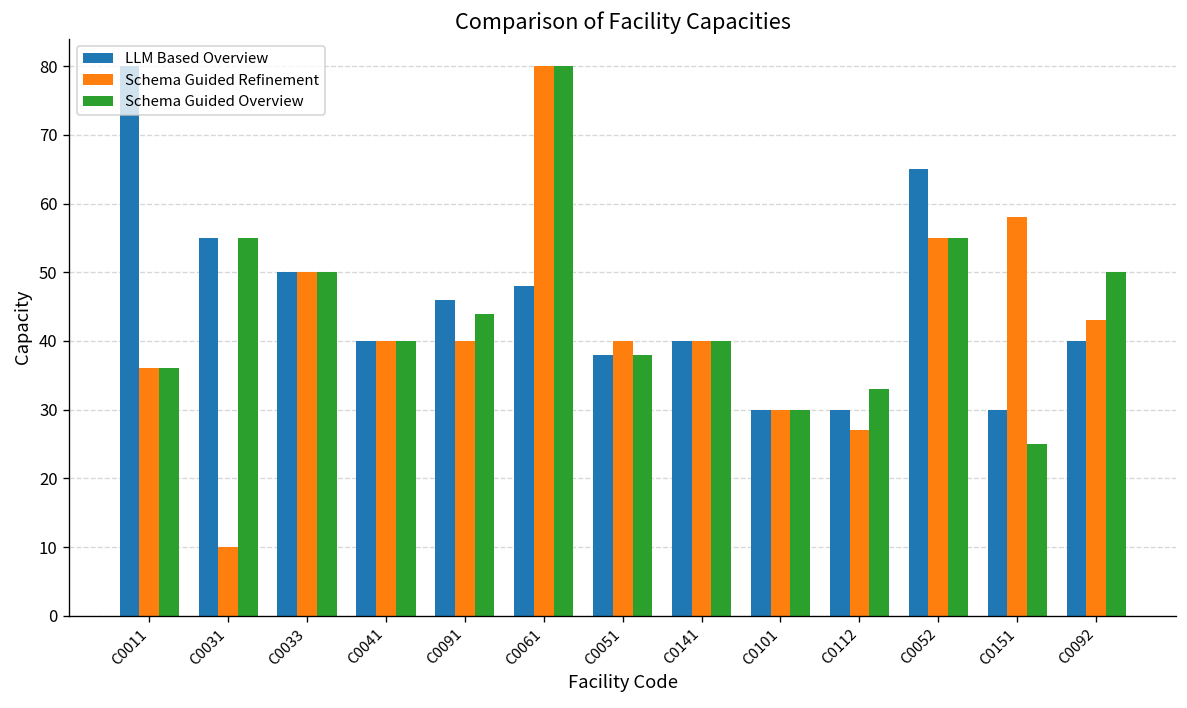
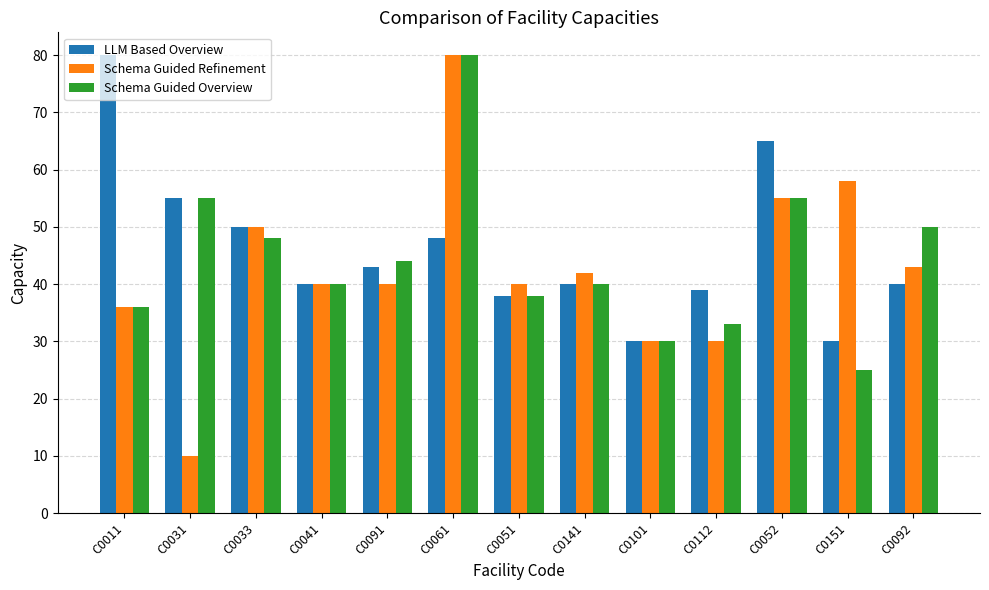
Schema Guided Overview, C0033: 50 -> 48
LLM Based Overview, C0091: 46 -> 43
Schema Guided Refinement, C0141: 40 -> 42
LLM Based Overview, C0112: 30 -> 39
Schema Guided Refinement, C0112: 27 -> 30
